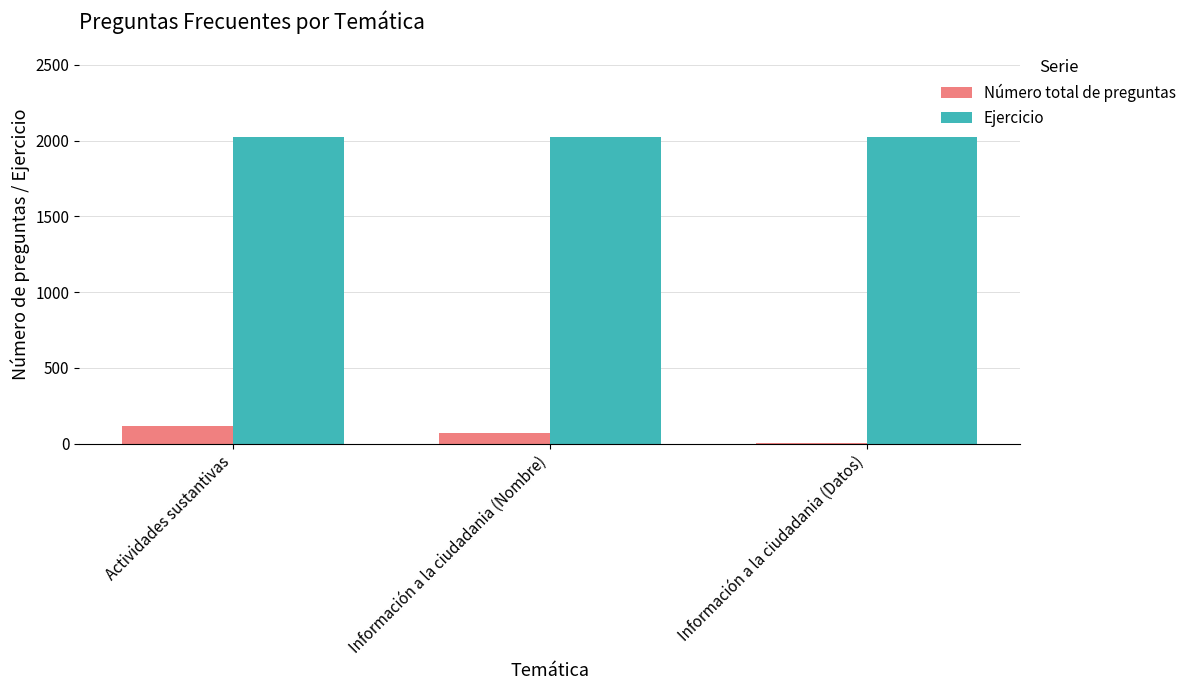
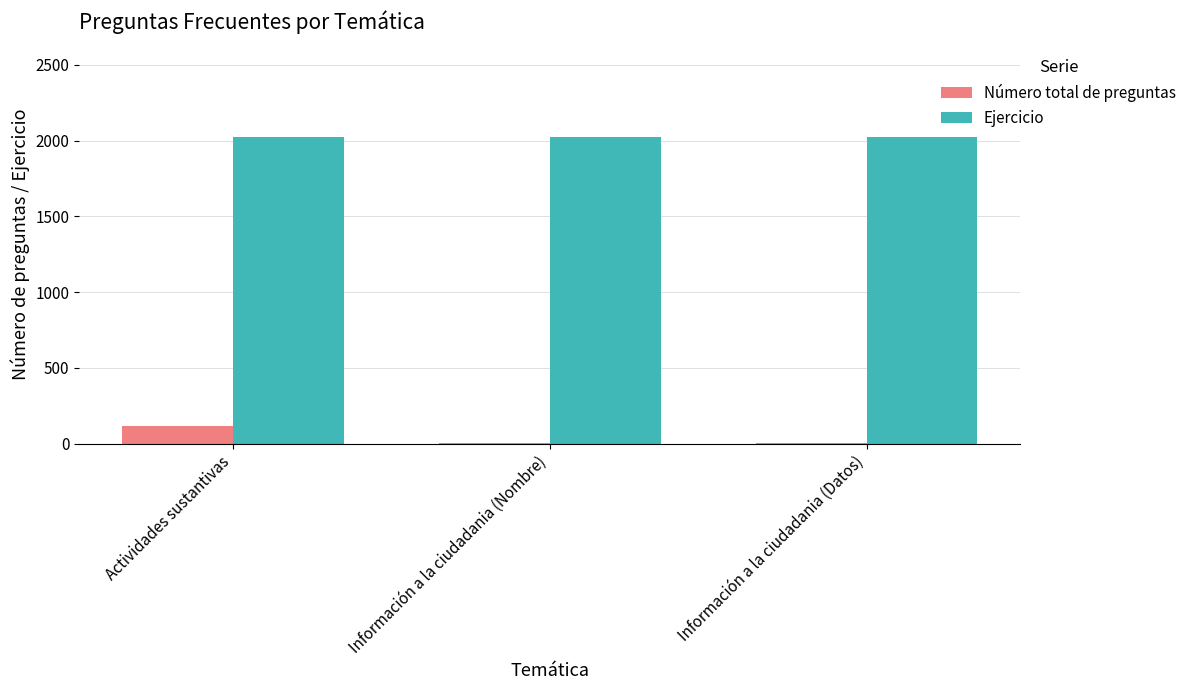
Número total de preguntas, Información a la ciudadania (Nombre): 70 -> 0
